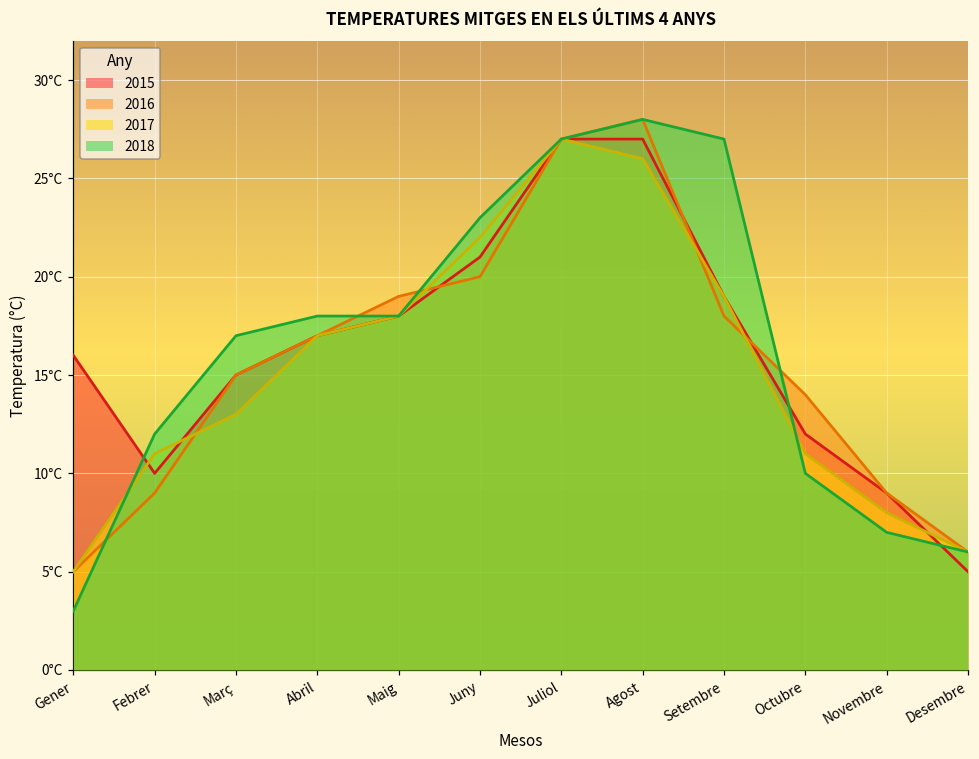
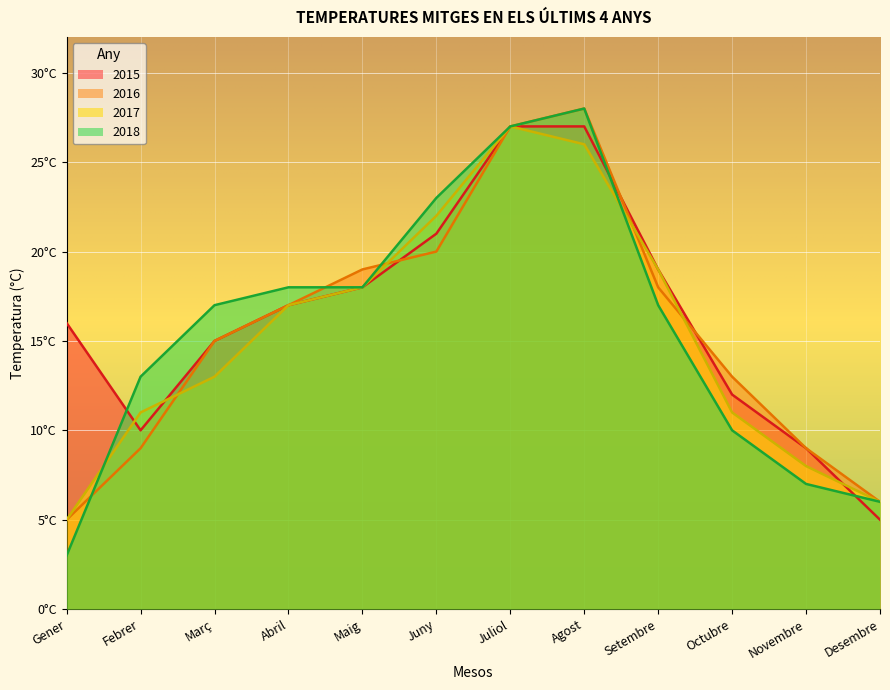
2018, Febrer: 12°C -> 13°C
2018, Setembre: 27°C -> 17°C
2016, Octubre: 14°C -> 13°C
